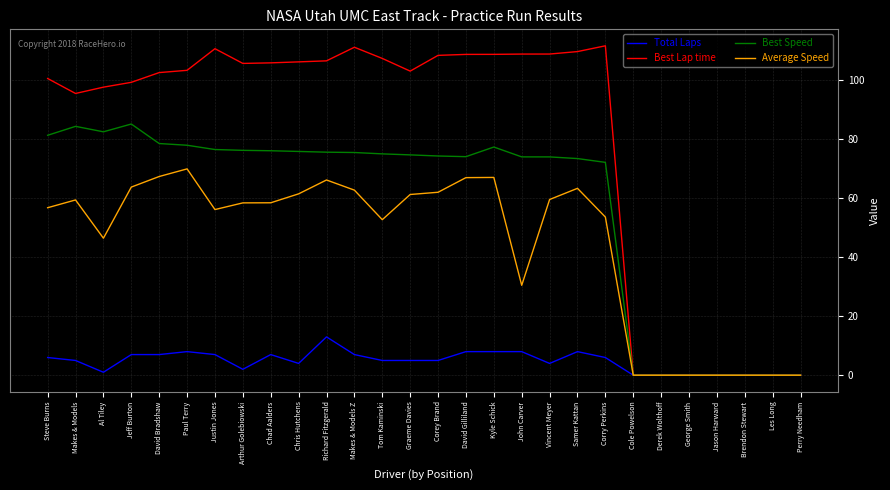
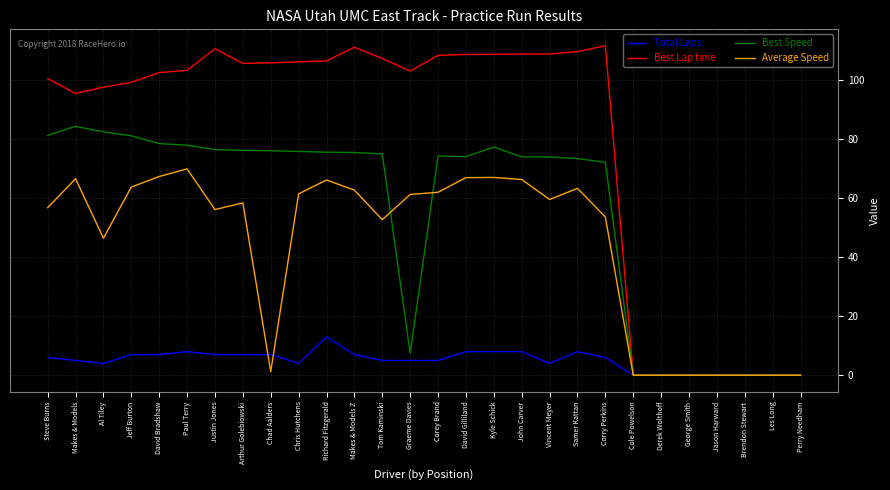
Average Speed, Makes & Models: 59 -> 67
Total Laps, Al Tiley: 1 -> 4
Best Speed, Jeff Burton: 85 -> 81
Total Laps, Arthur Golebiowski: 2 -> 7
Average Speed, Chad Aalders: 59 -> 1
Best Speed, Graeme Davies: 75 -> 7
Average Speed, John Carver: 31 -> 66
